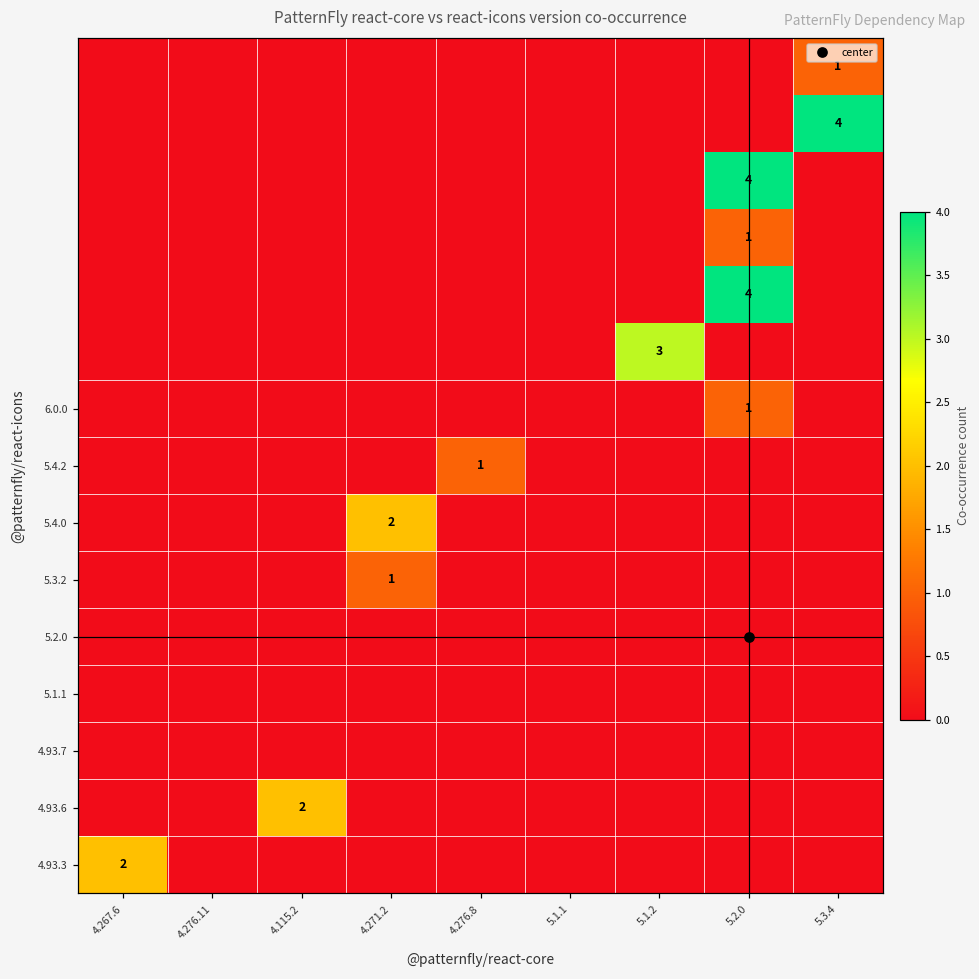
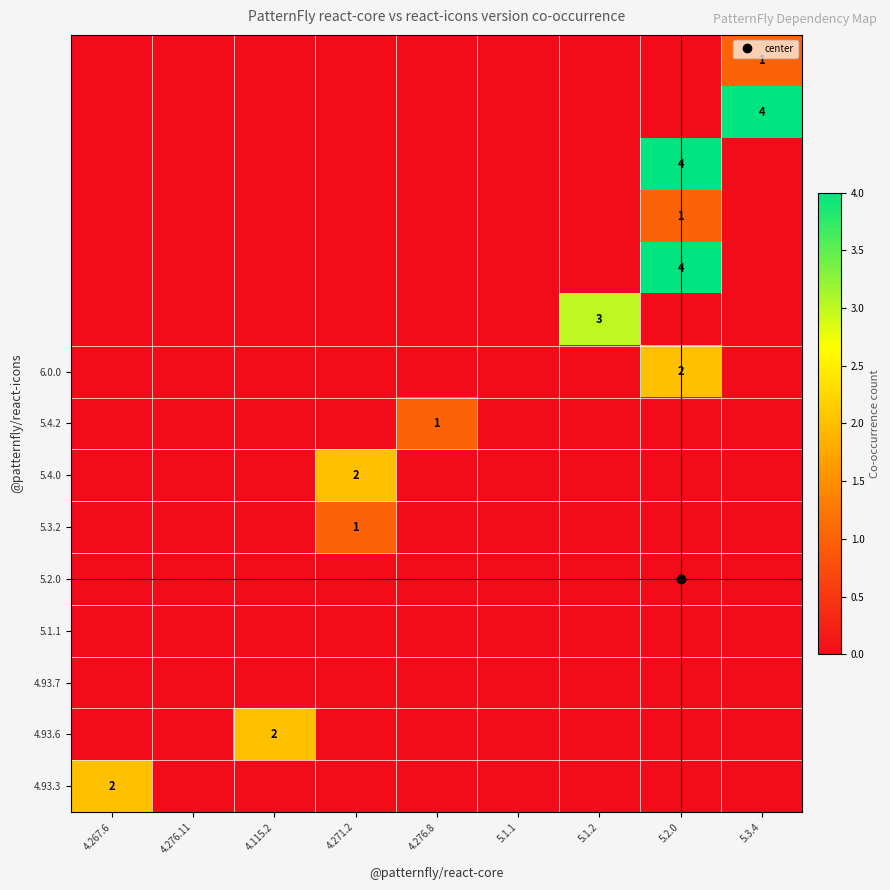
6.0.0, 5.2.0: 1 -> 2
